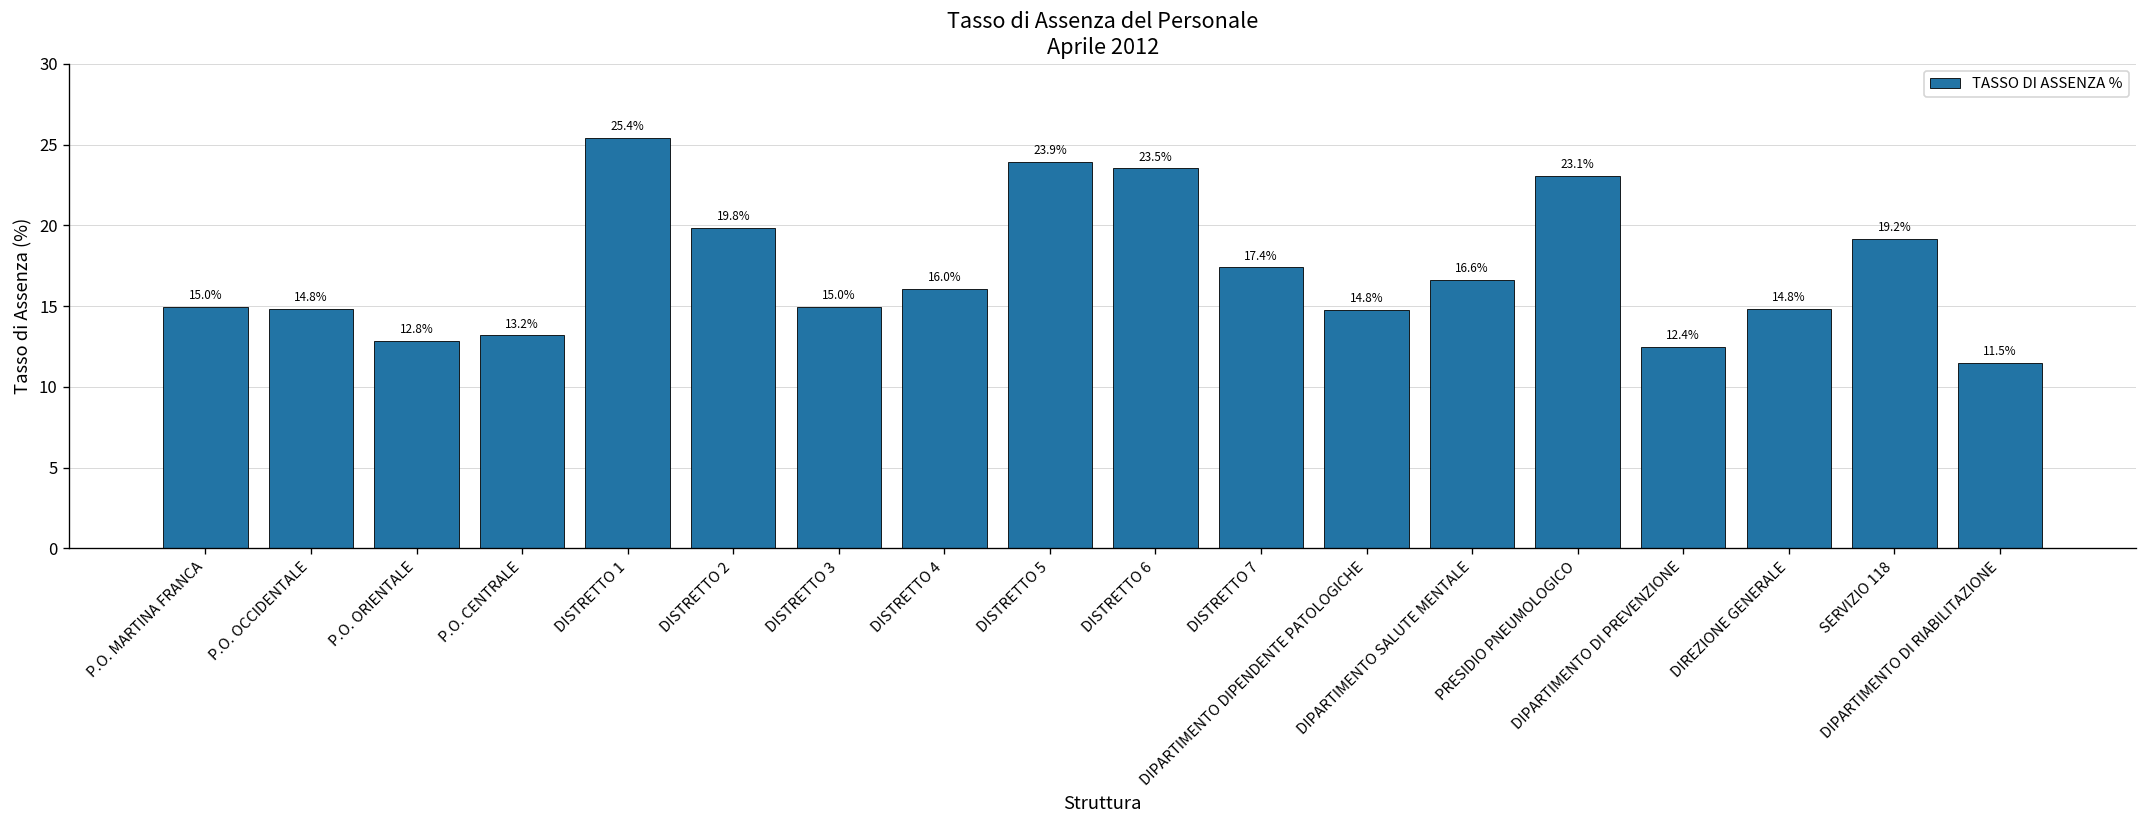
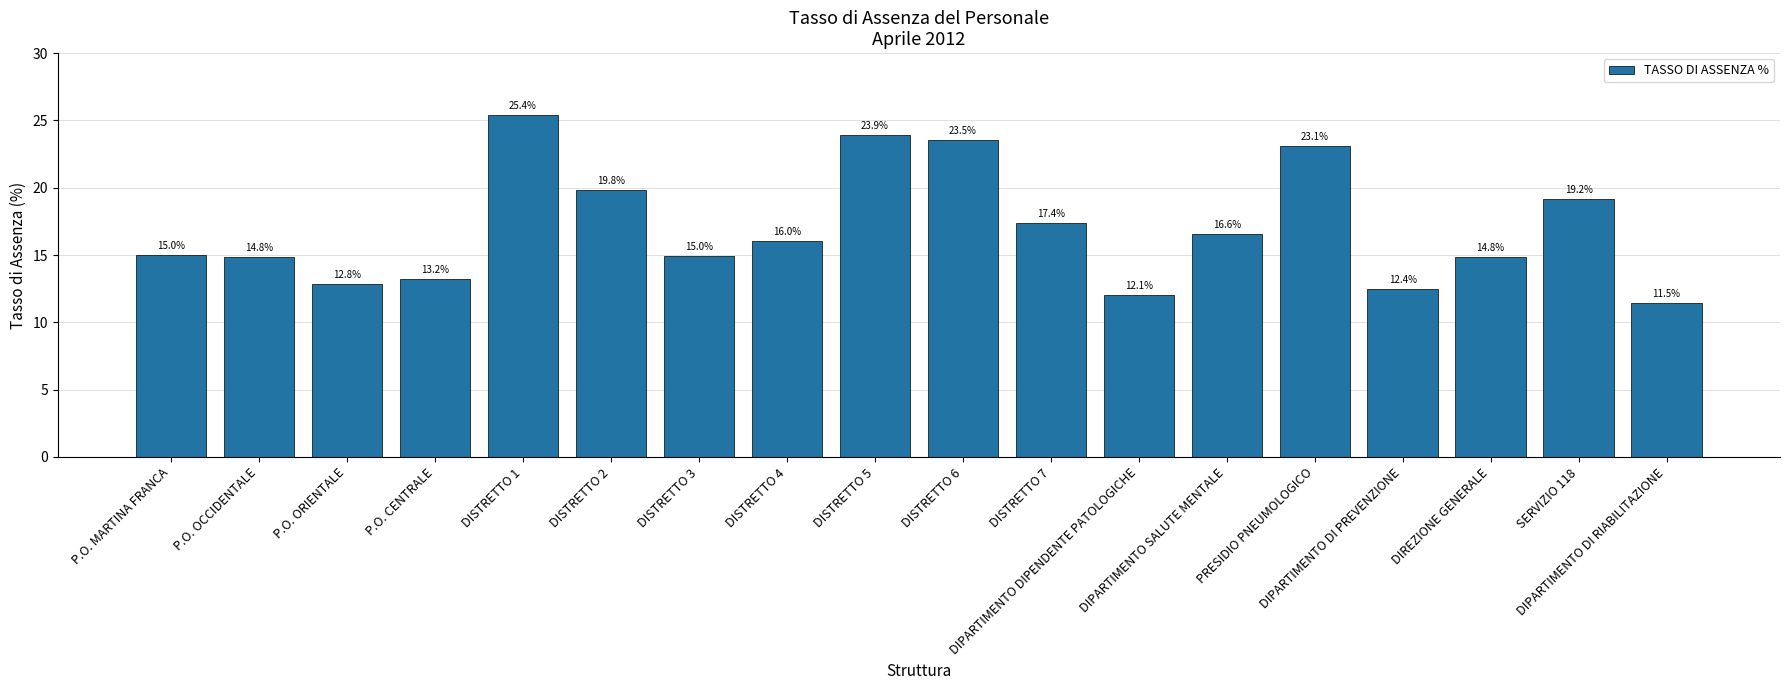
DIPARTIMENTO DIPENDENTE PATOLOGICHE: 14.8% -> 12.1%
